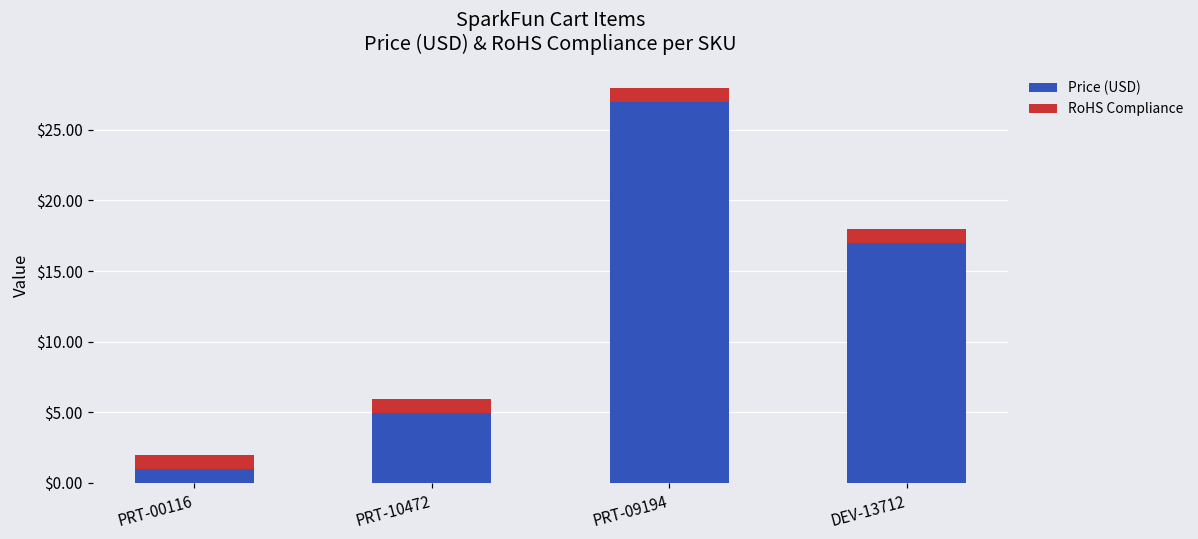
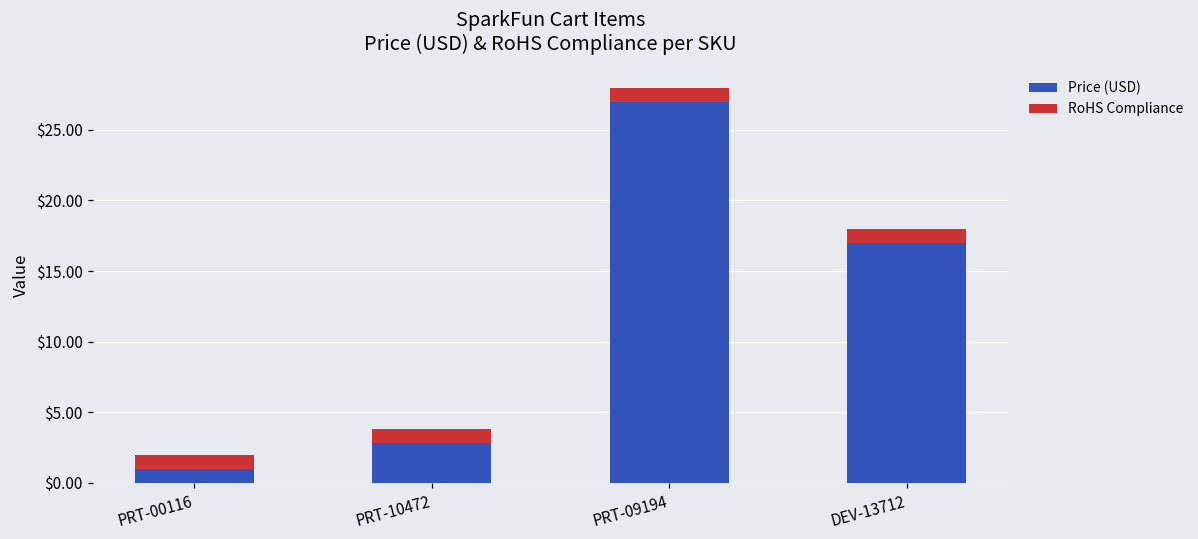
Price (USD), PRT-10472: $5.0 -> $2.8
